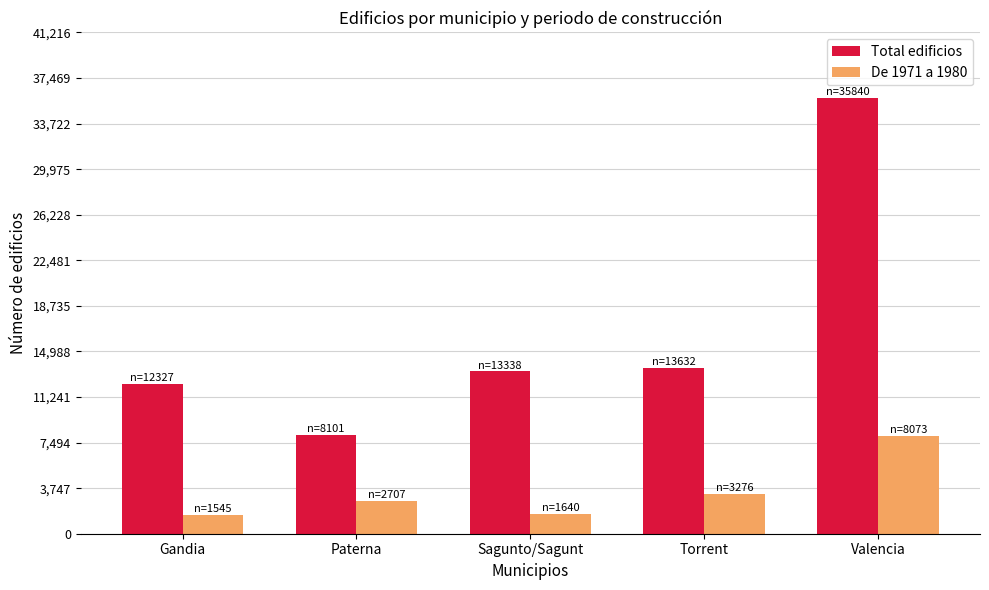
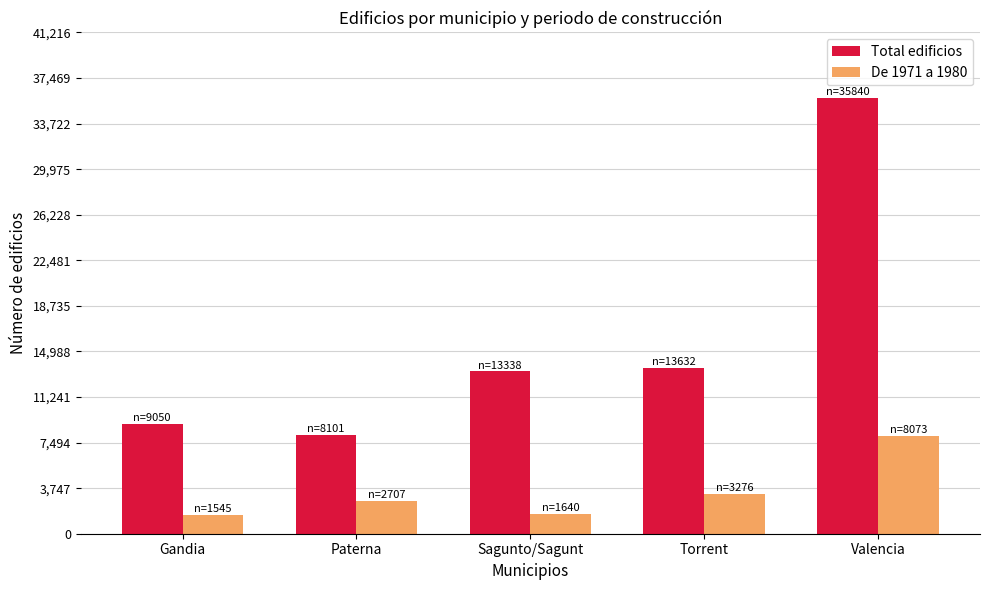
Total edificios, Gandia: 12327 -> 9050
